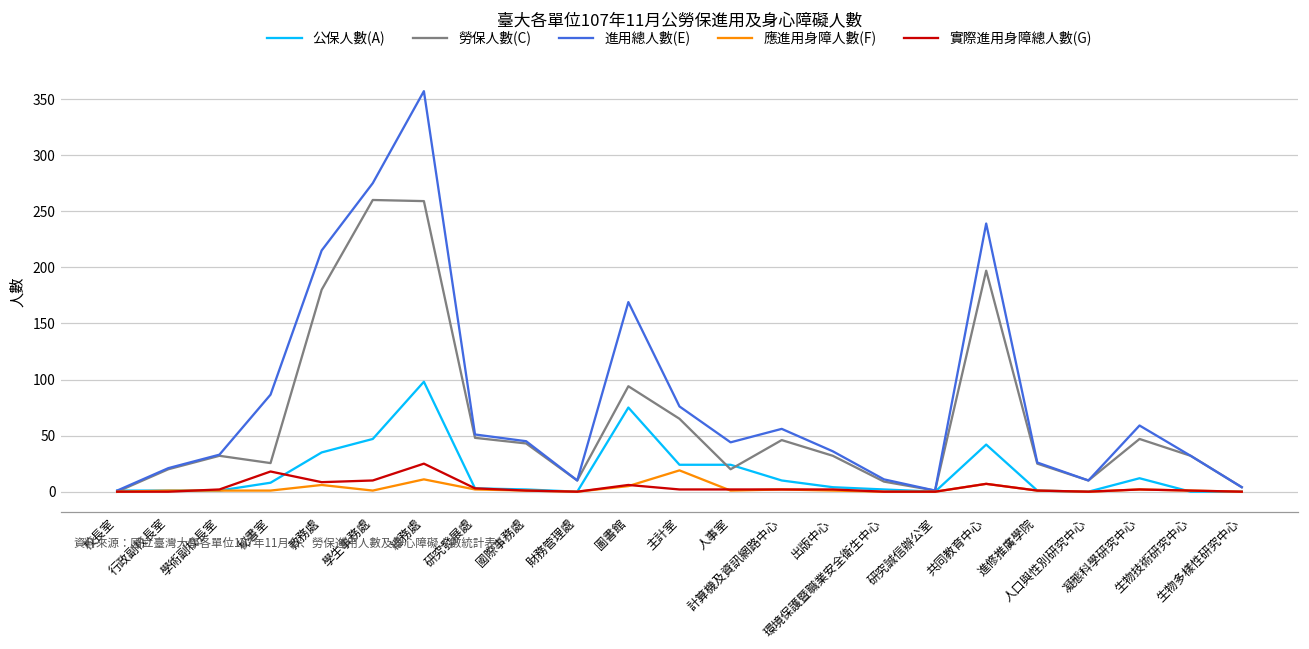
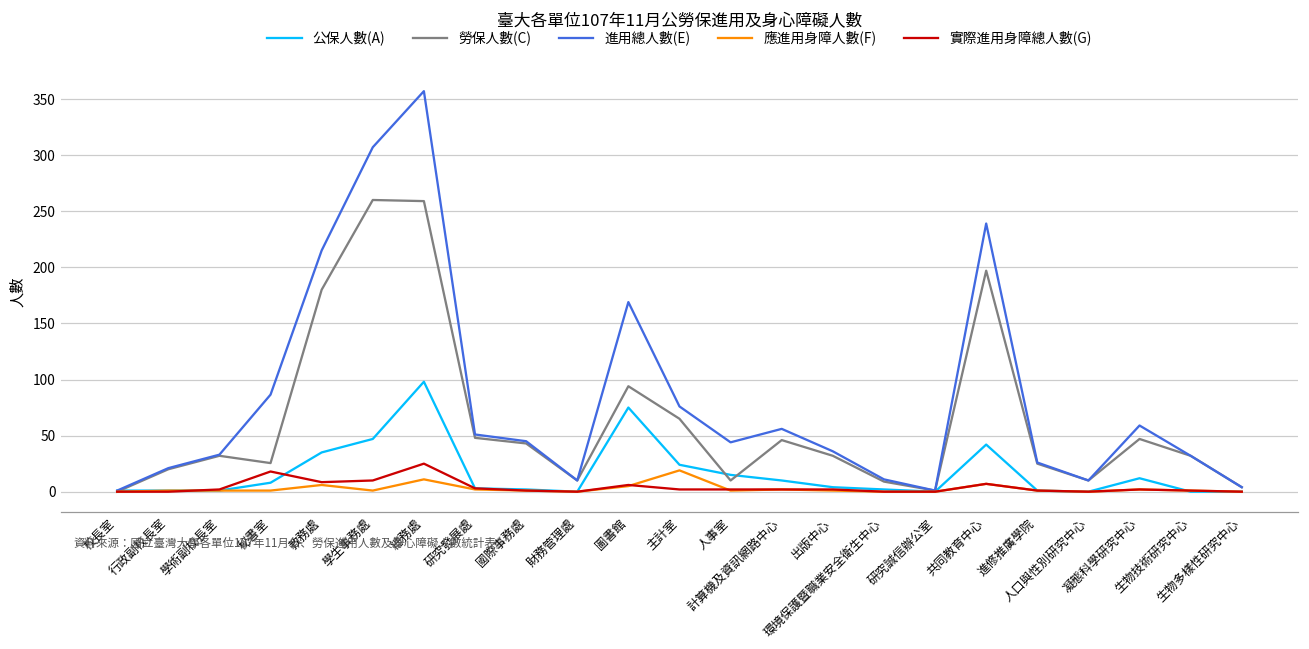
進用總人數(E), 學生事務處: 275 -> 307
公保人數(A), 人事室: 24 -> 15
勞保人數(C), 人事室: 20 -> 10
